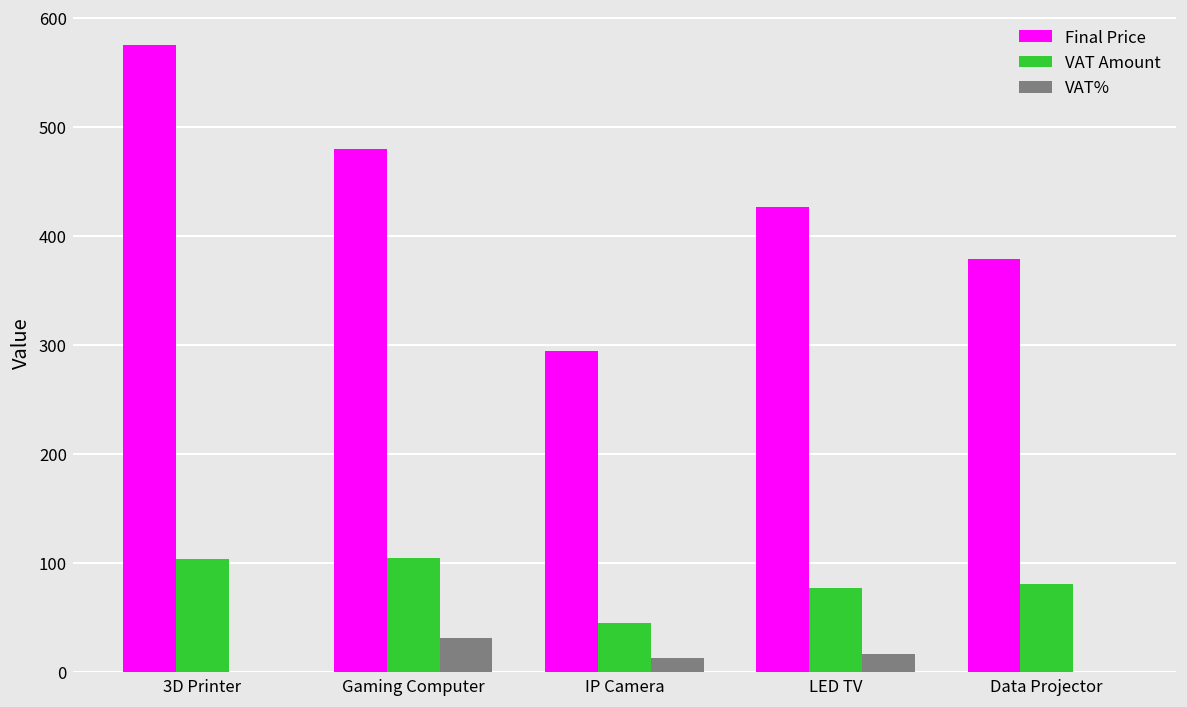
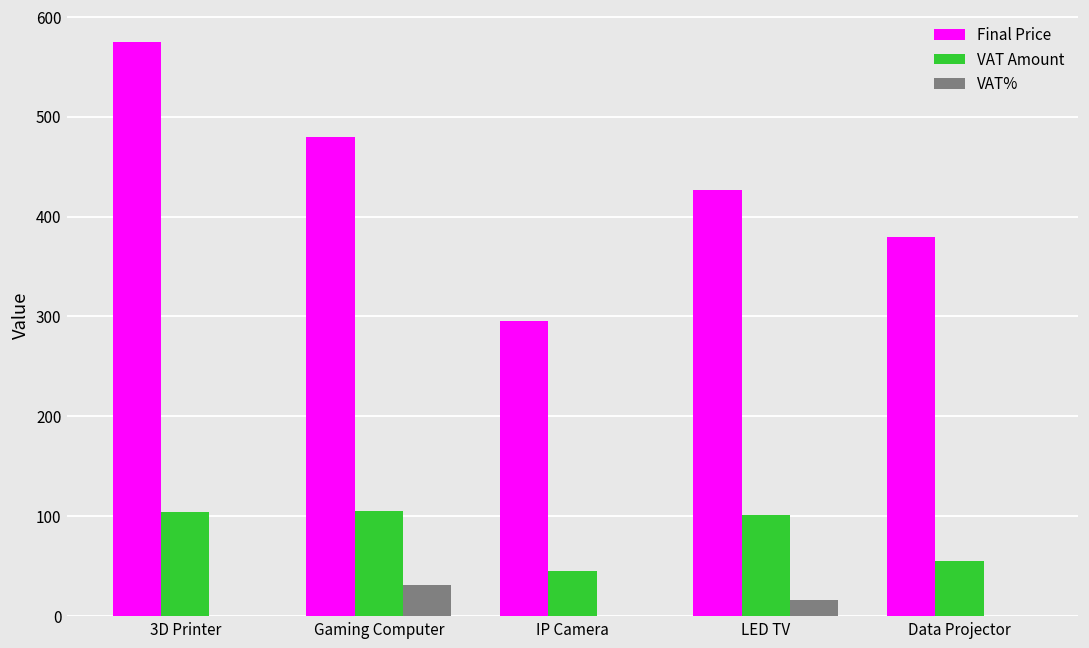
VAT%, IP Camera: 10 -> 0
VAT Amount, LED TV: 80 -> 100
VAT Amount, Data Projector: 80 -> 60
